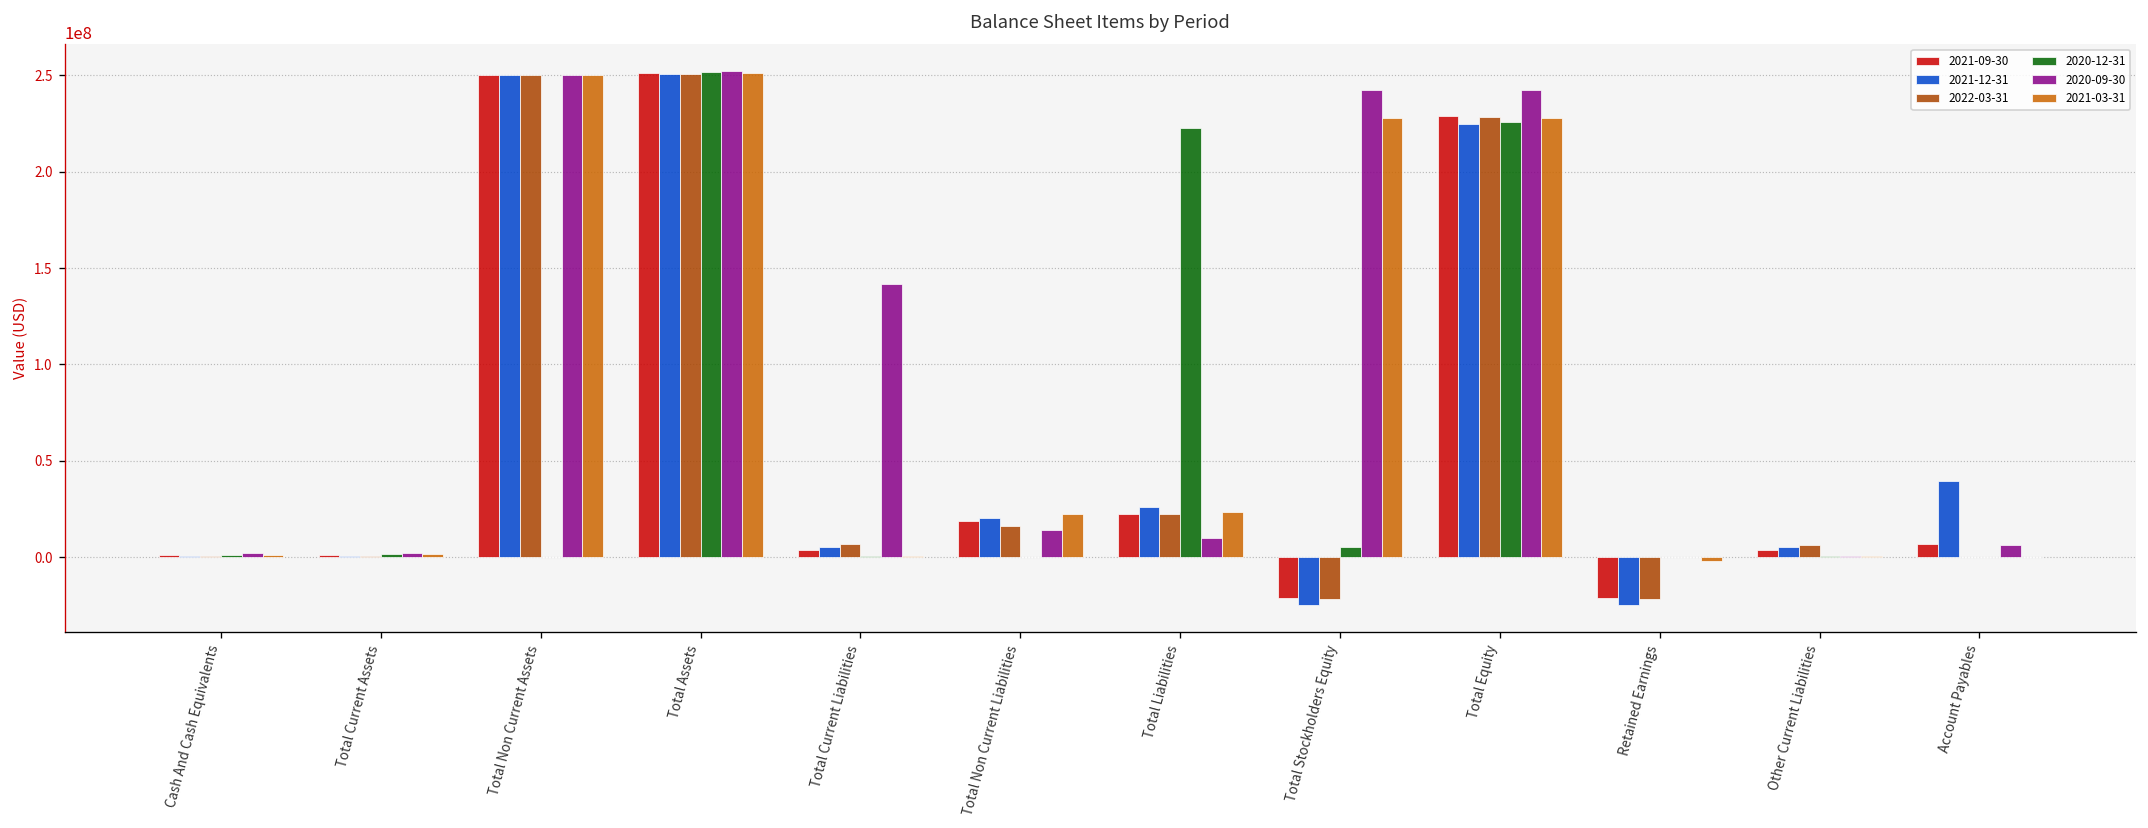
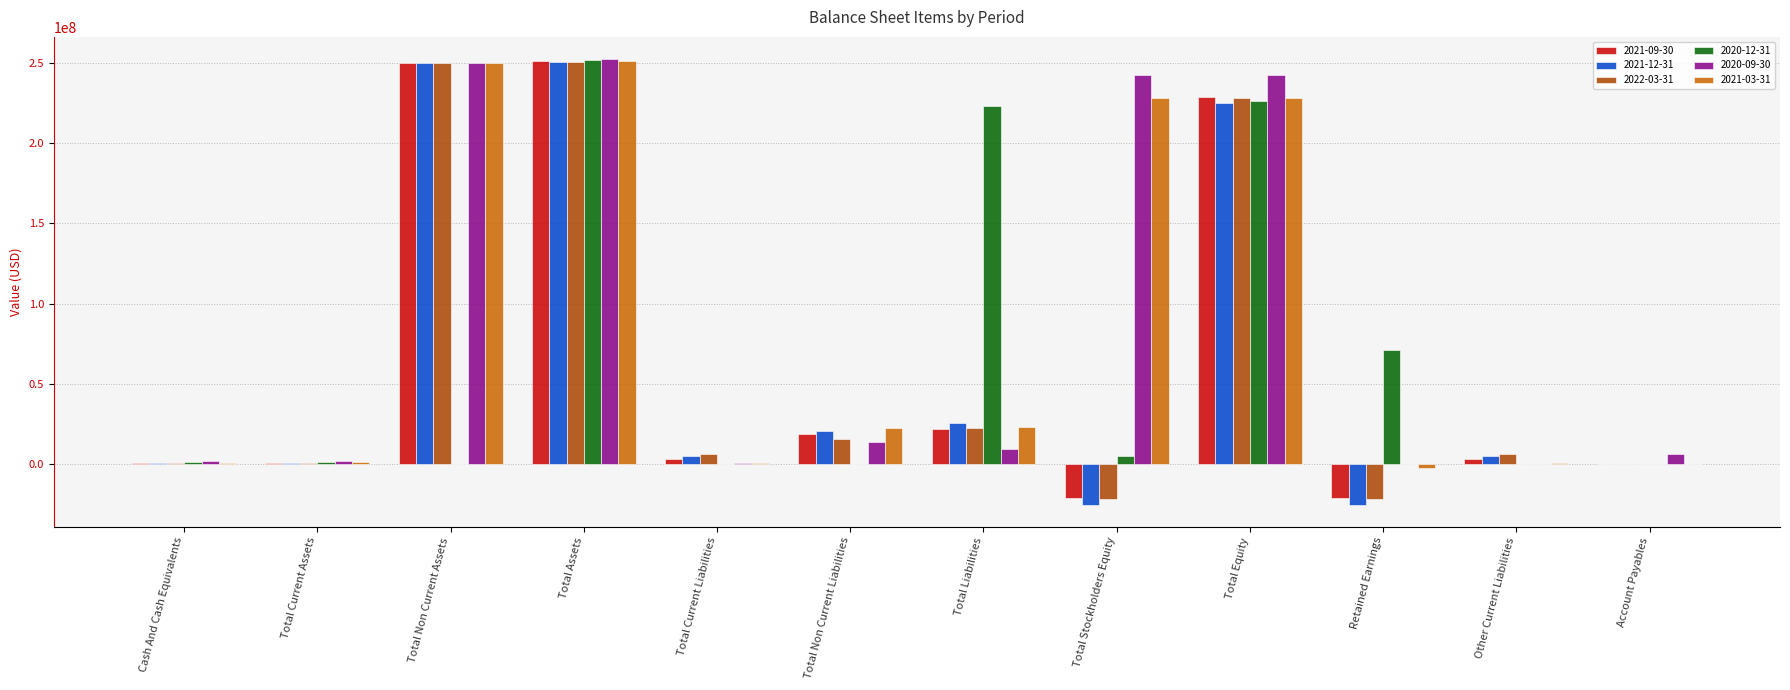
2020-09-30, Total Current Liabilities: 142000000 -> 1000000
2020-12-31, Retained Earnings: 0 -> 71000000
2021-09-30, Account Payables: 7000000 -> 0
2021-12-31, Account Payables: 40000000 -> 0
